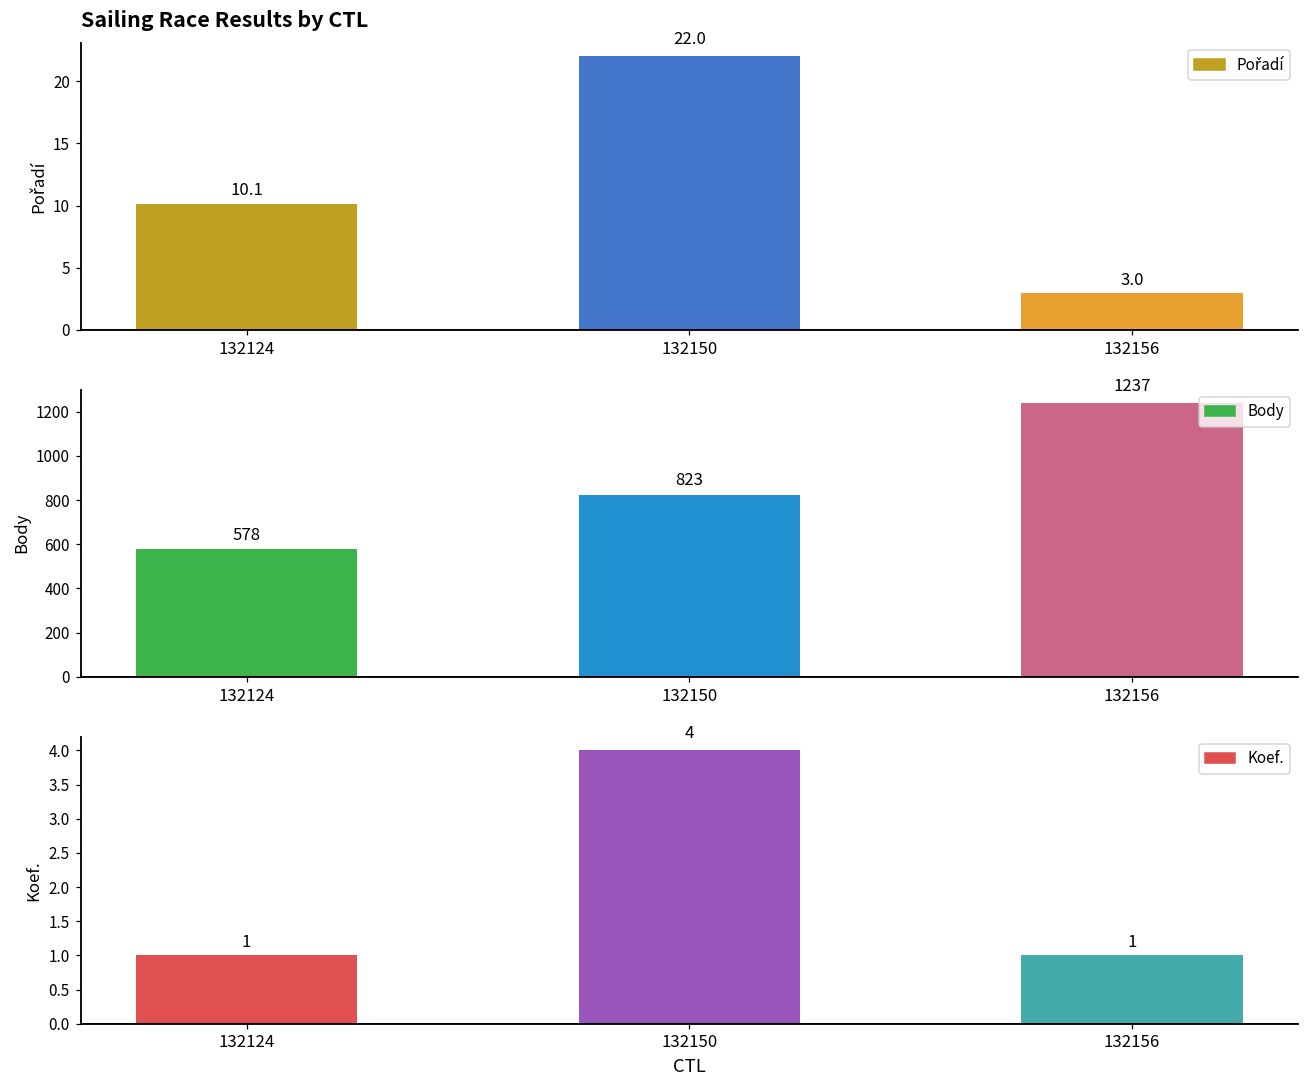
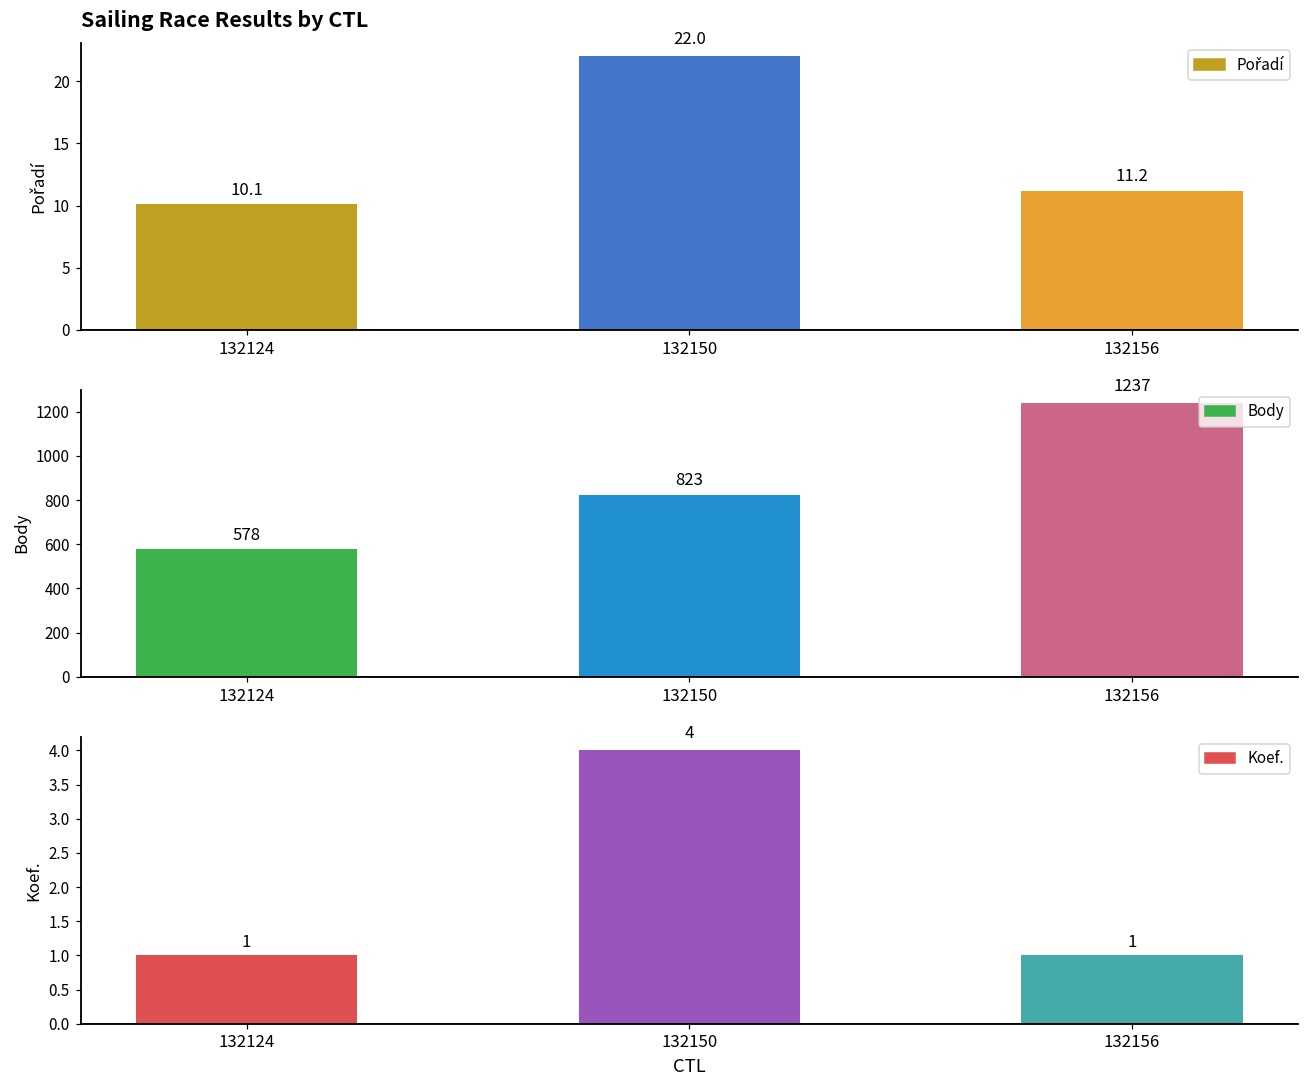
Sailing Race Results by CTL, 132156: 3.0 -> 11.2
